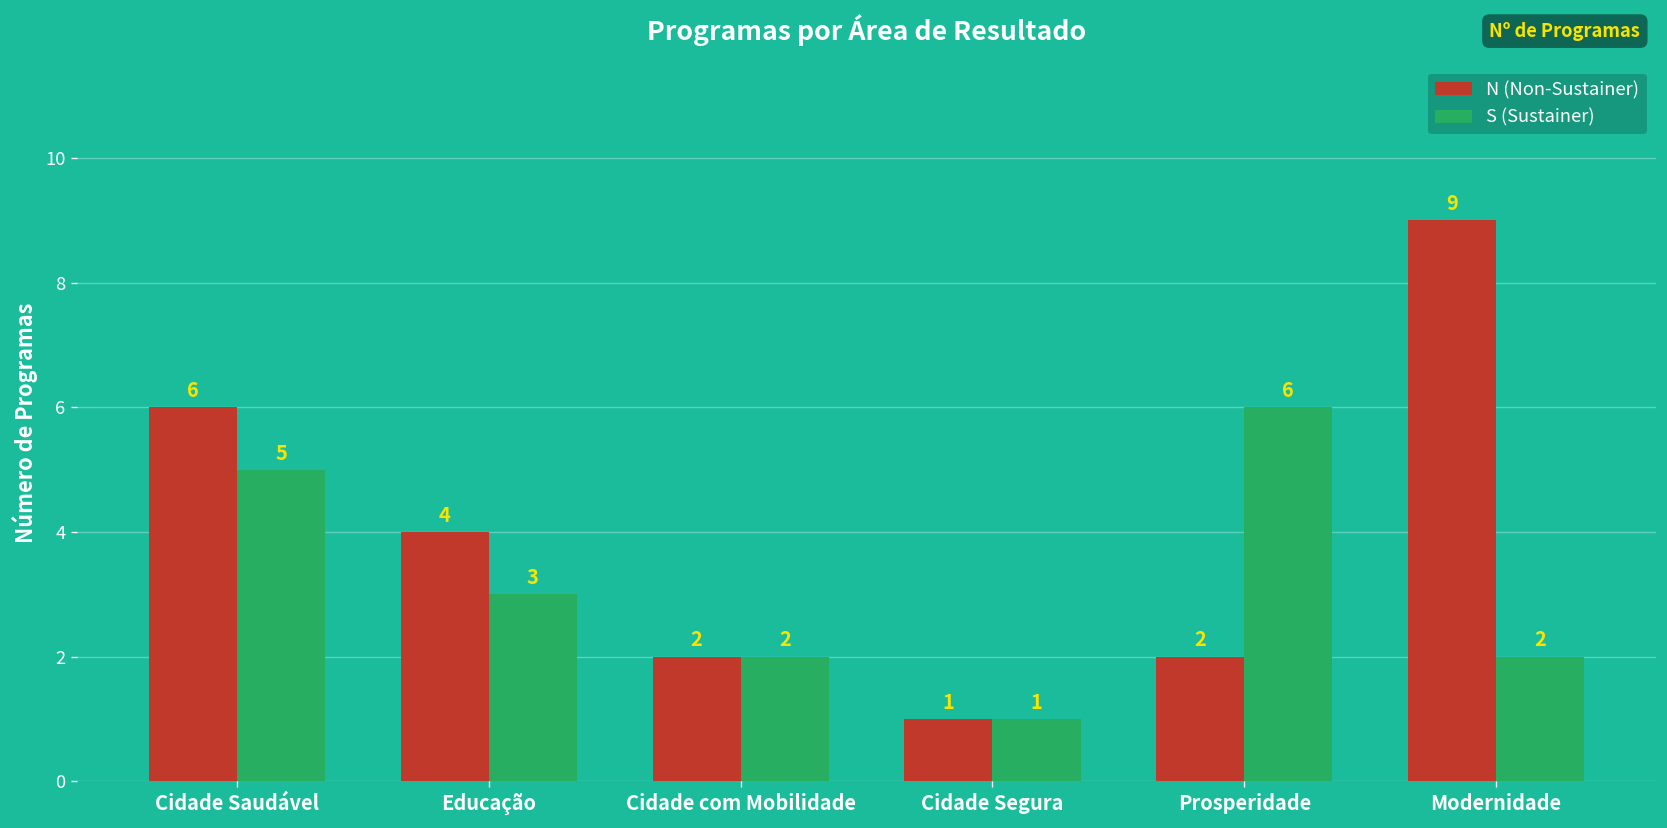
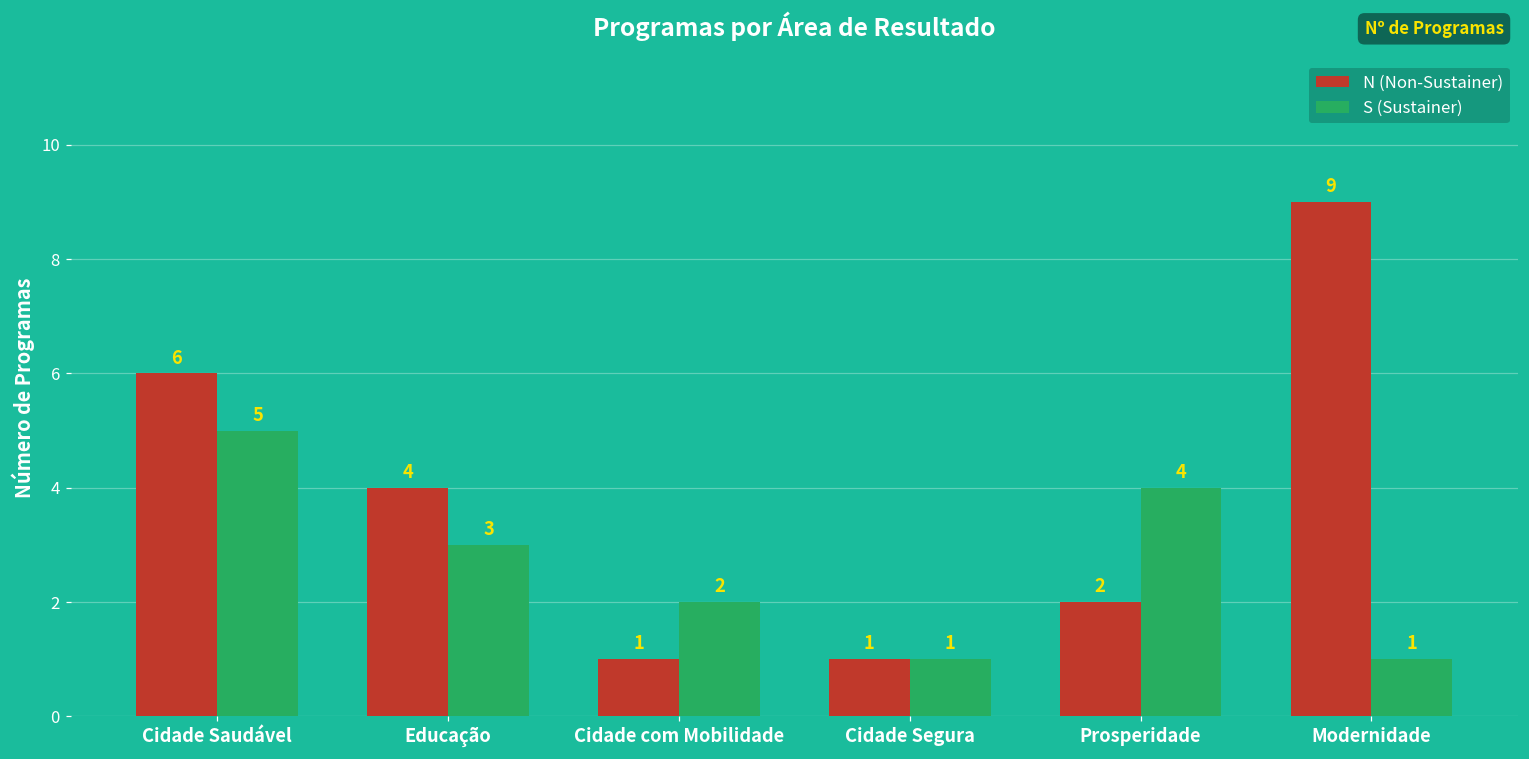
N (Non-Sustainer), Cidade com Mobilidade: 2 -> 1
S (Sustainer), Prosperidade: 6 -> 4
S (Sustainer), Modernidade: 2 -> 1
